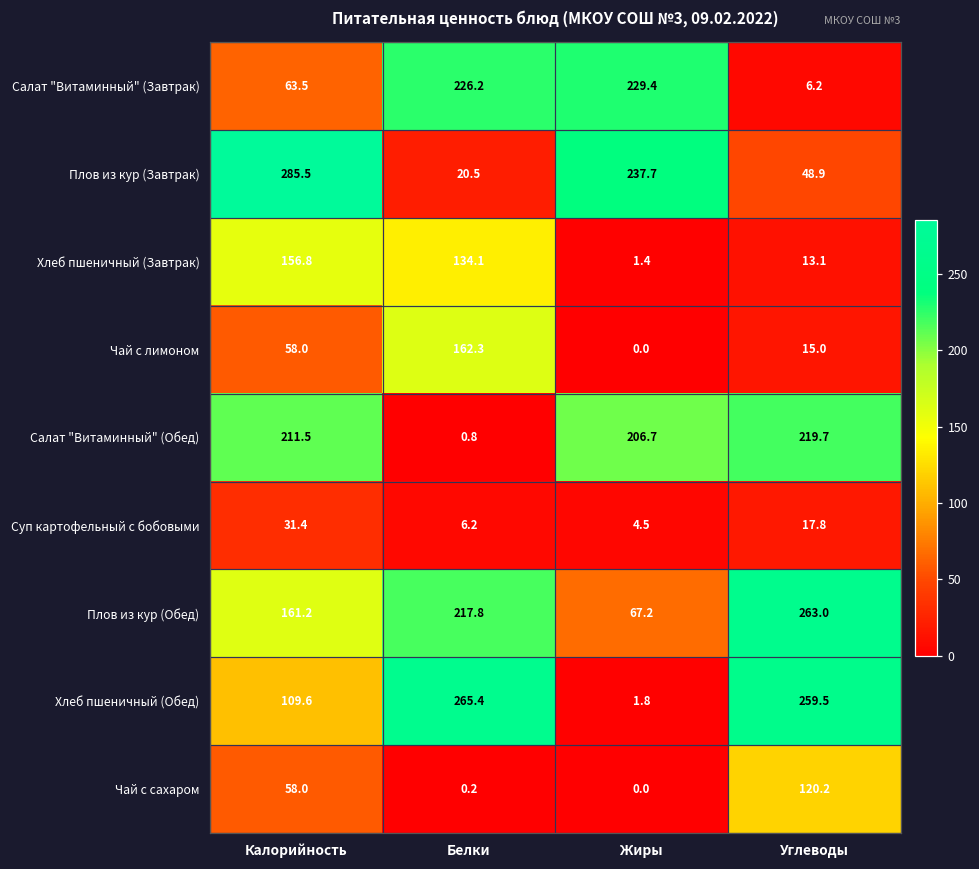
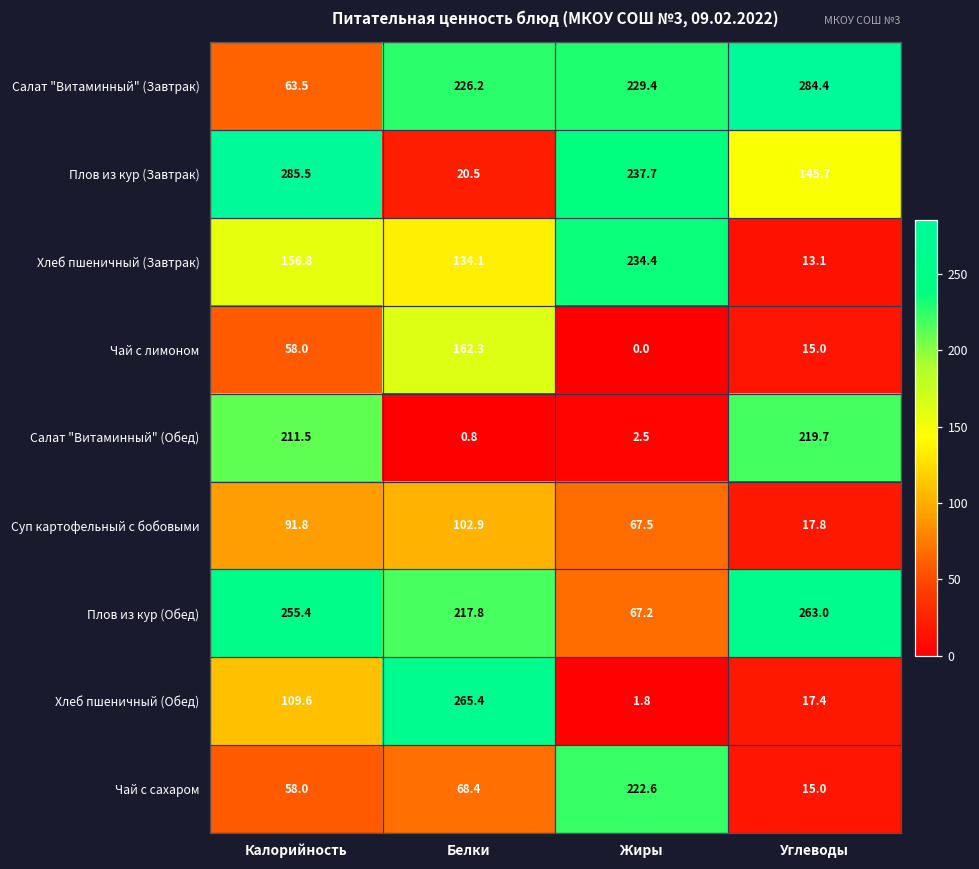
Салат "Витаминный" (Завтрак), Углеводы: 6.2 -> 284.4
Плов из кур (Завтрак), Углеводы: 48.9 -> 145.7
Хлеб пшеничный (Завтрак), Жиры: 1.4 -> 234.4
Салат "Витаминный" (Обед), Жиры: 206.7 -> 2.5
Суп картофельный с бобовыми, Калорийность: 31.4 -> 91.8
Суп картофельный с бобовыми, Белки: 6.2 -> 102.9
Суп картофельный с бобовыми, Жиры: 4.5 -> 67.5
Плов из кур (Обед), Калорийность: 161.2 -> 255.4
Хлеб пшеничный (Обед), Углеводы: 259.5 -> 17.4
Чай с сахаром, Белки: 0.2 -> 68.4
Чай с сахаром, Жиры: 0.0 -> 222.6
Чай с сахаром, Углеводы: 120.2 -> 15.0
